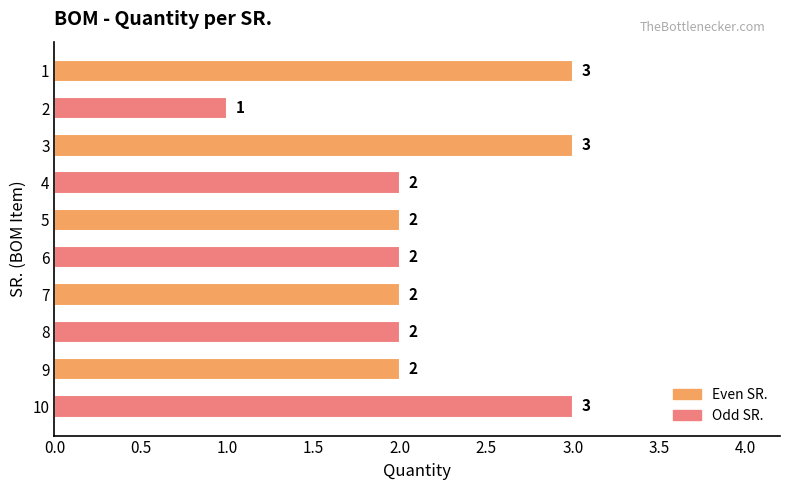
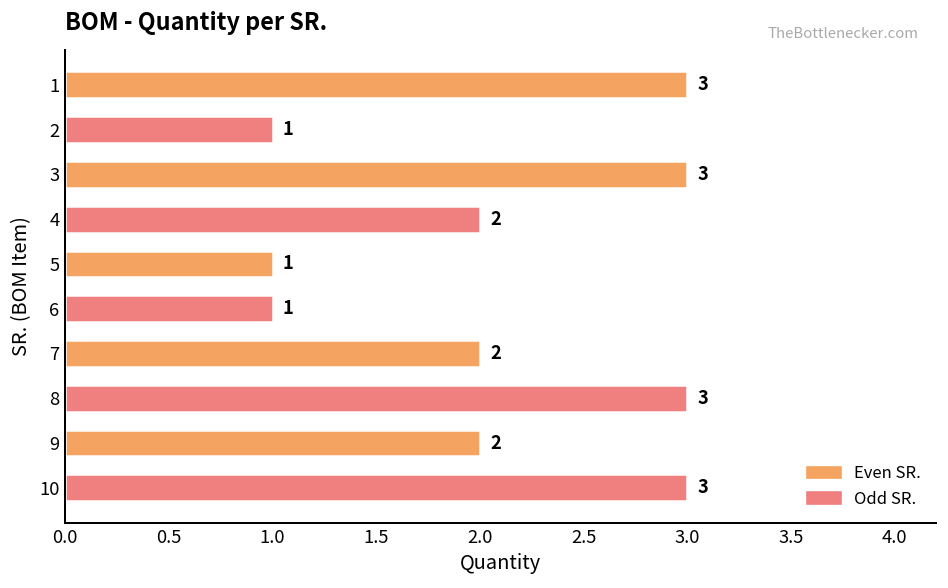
5: 2 -> 1
6: 2 -> 1
8: 2 -> 3
